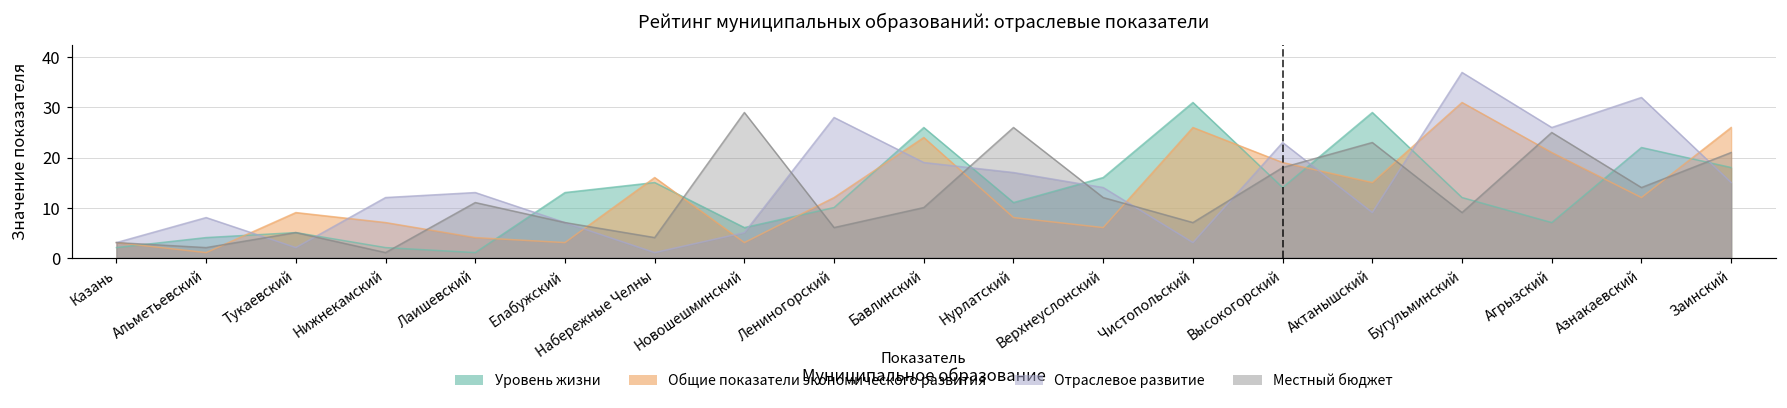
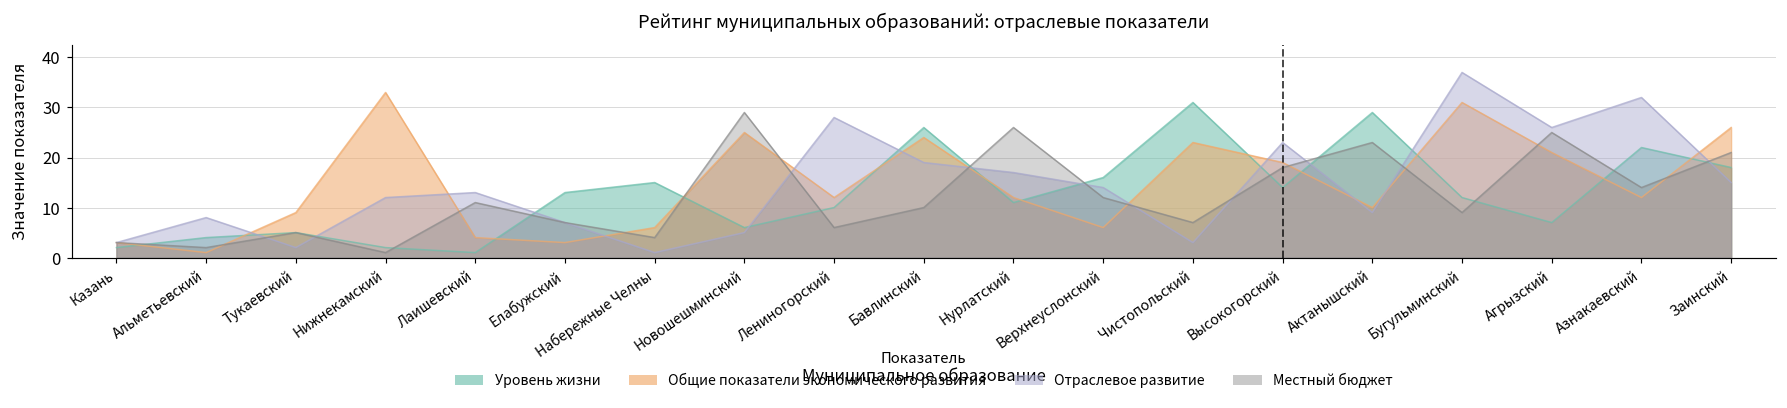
Общие показатели экономического развития, Нижнекамский: 7 -> 33
Общие показатели экономического развития, Набережные Челны: 16 -> 6
Общие показатели экономического развития, Новошешминский: 3 -> 25
Общие показатели экономического развития, Нурлатский: 8 -> 12
Общие показатели экономического развития, Чистопольский: 26 -> 23
Общие показатели экономического развития, Актанышский: 15 -> 10
